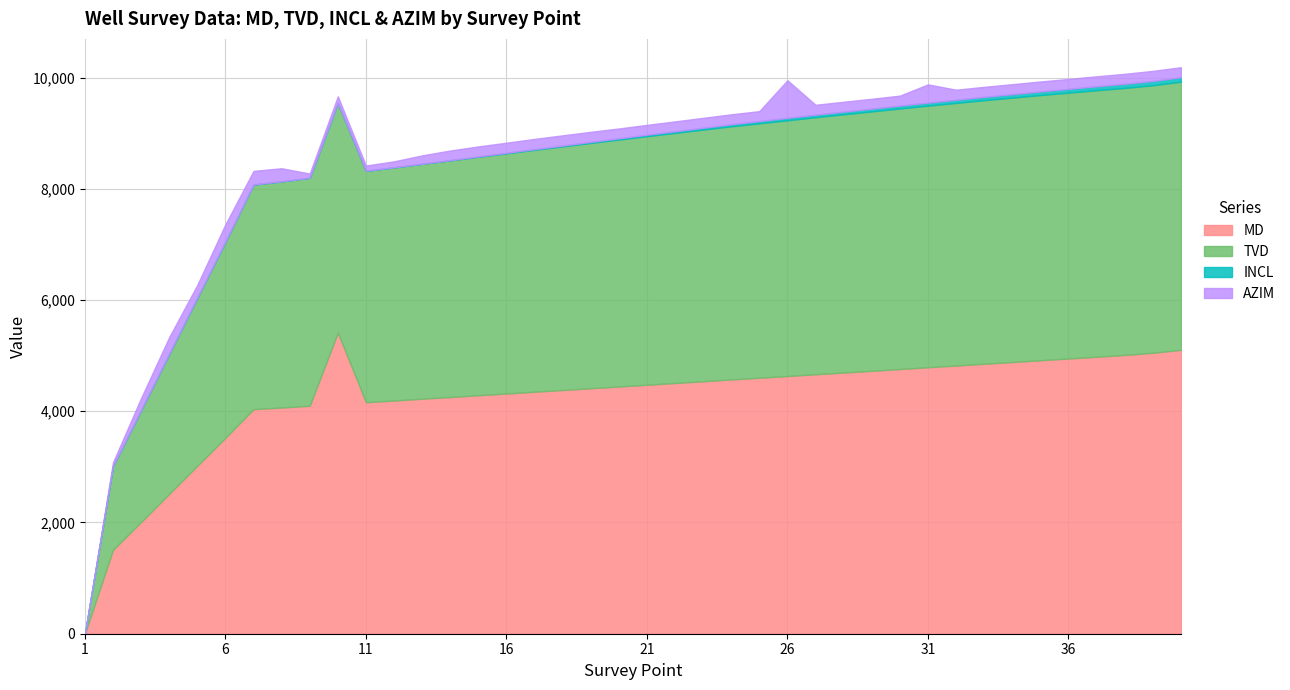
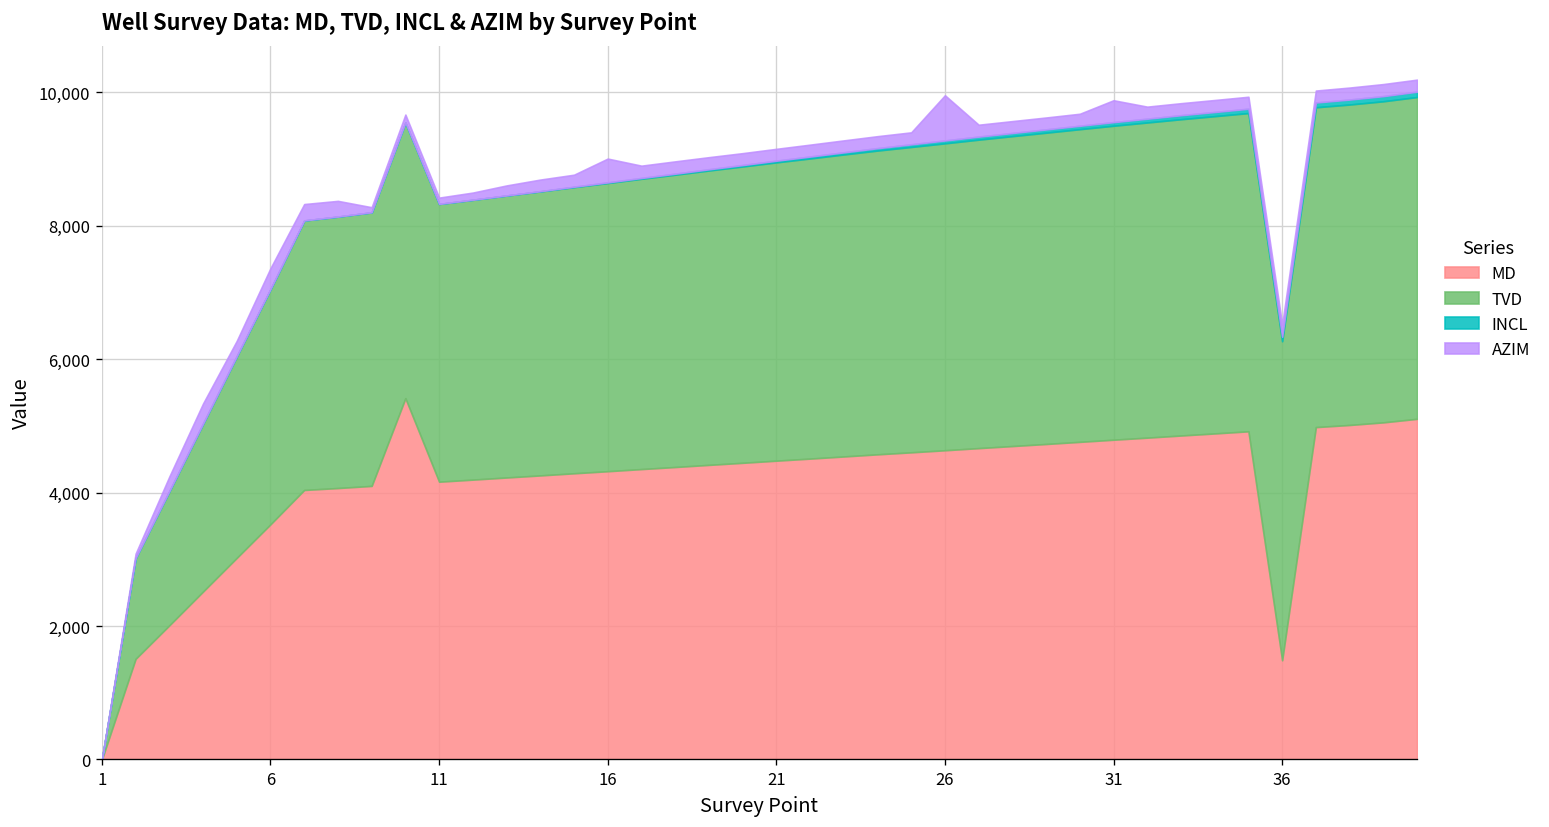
AZIM, 16: 200 -> 400
MD, 36: 4,900 -> 1,500
